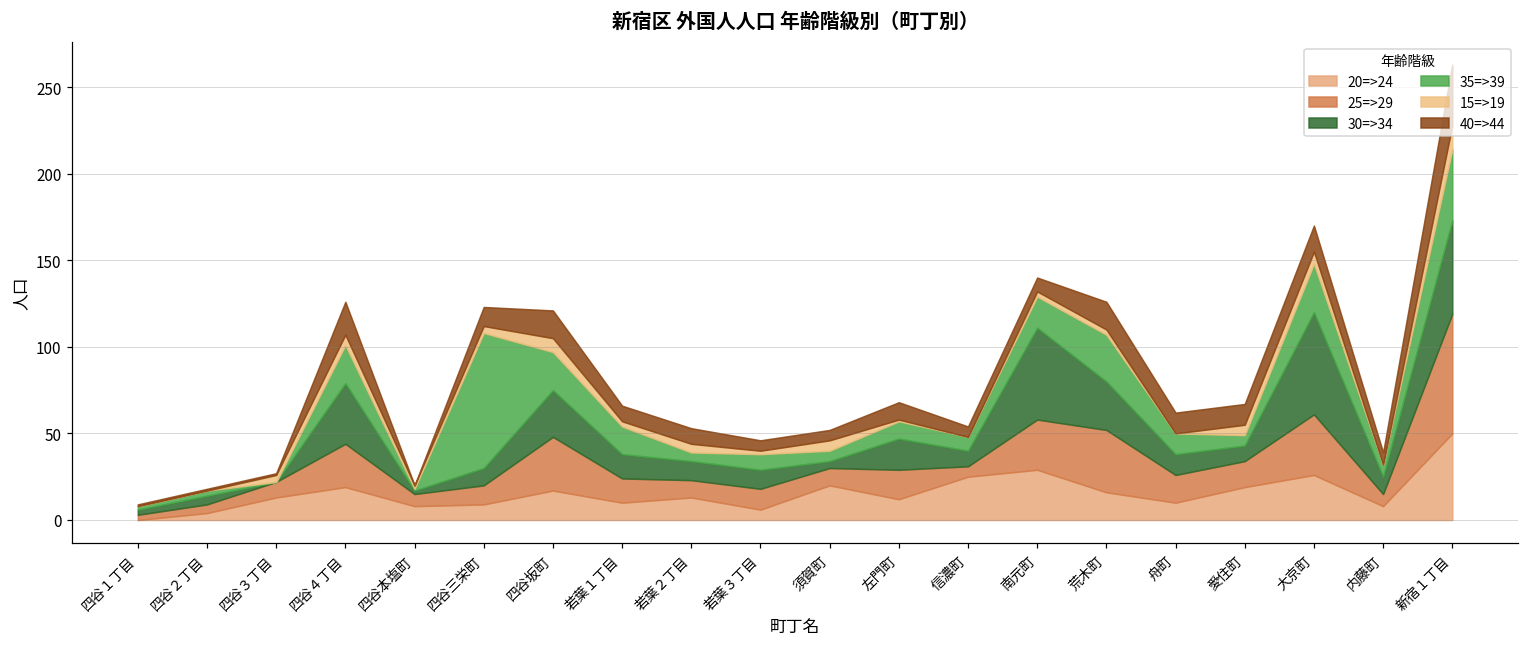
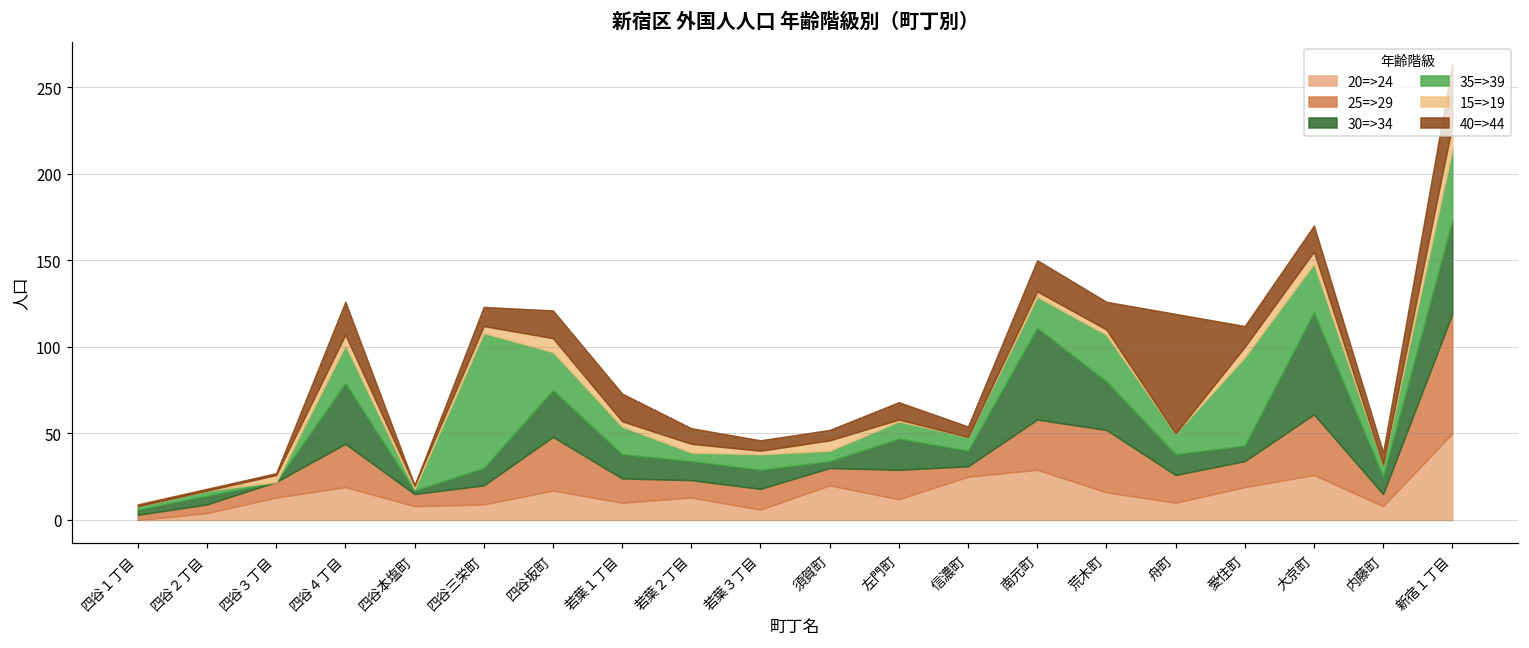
40=>44, 若葉１丁目: 9 -> 16
40=>44, 南元町: 8 -> 18
40=>44, 舟町: 12 -> 69
35=>39, 愛住町: 6 -> 51
